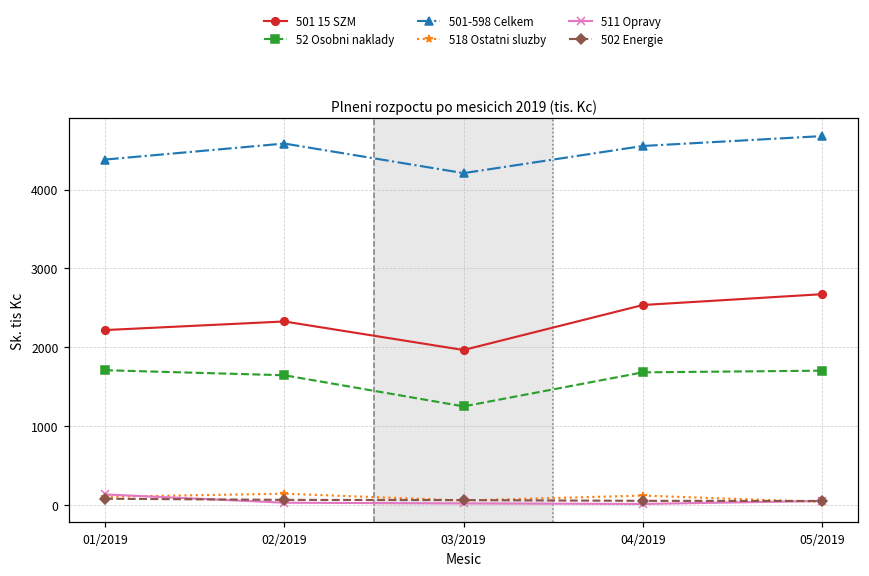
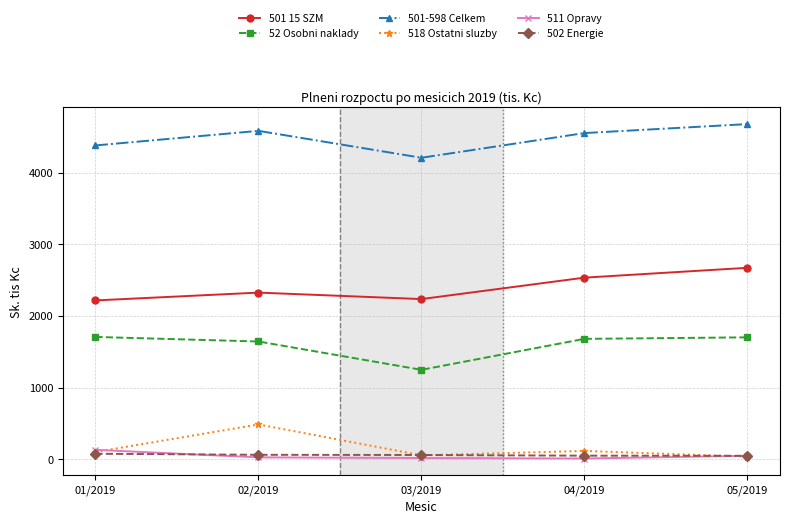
518 Ostatni sluzby, 02/2019: 100 -> 500
501 15 SZM, 03/2019: 2000 -> 2200
